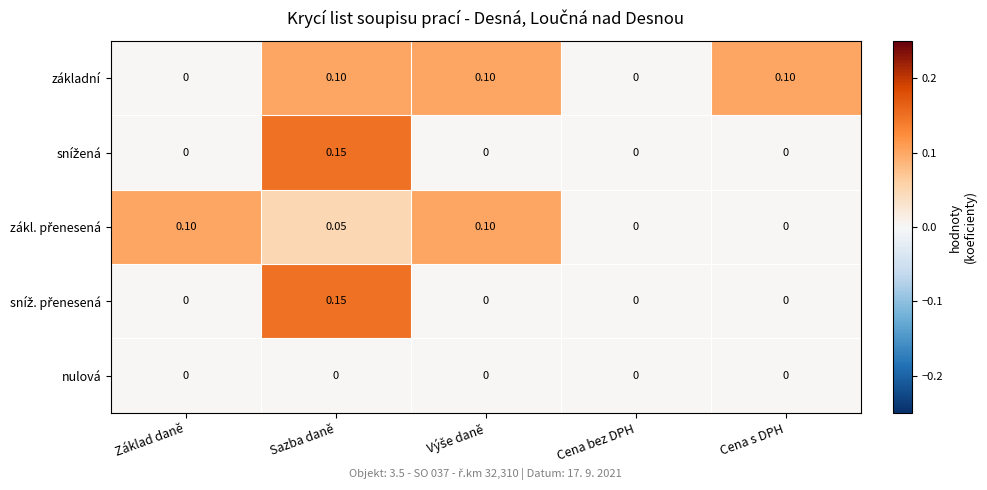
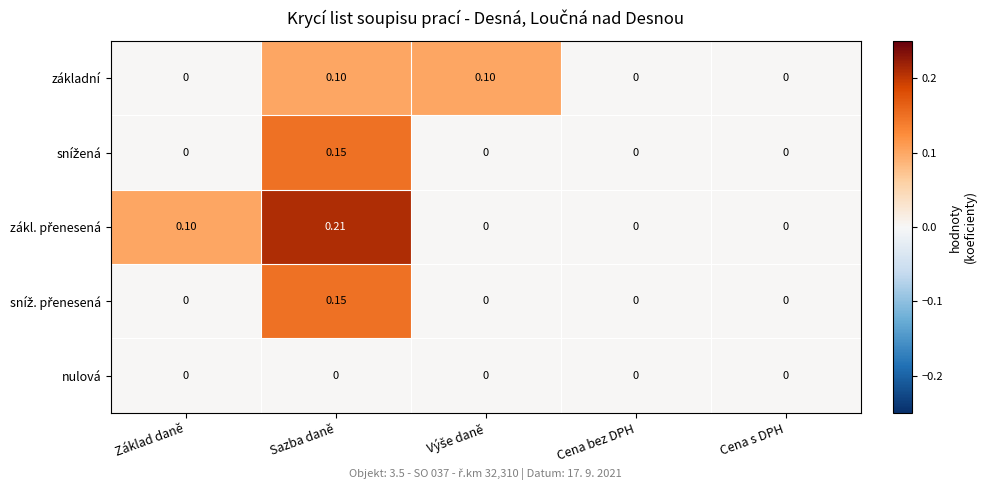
základní, Cena s DPH: 0.10 -> 0
zákl. přenesená, Sazba daně: 0.05 -> 0.21
zákl. přenesená, Výše daně: 0.10 -> 0
